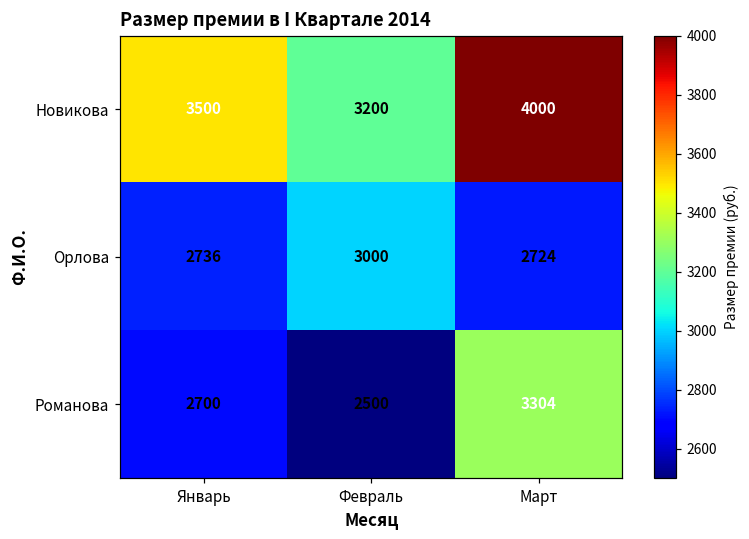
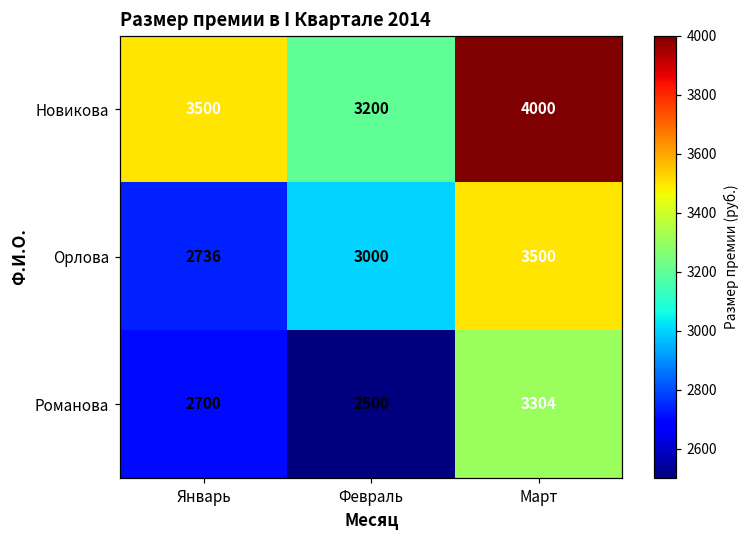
Орлова, Март: 2724 -> 3500
